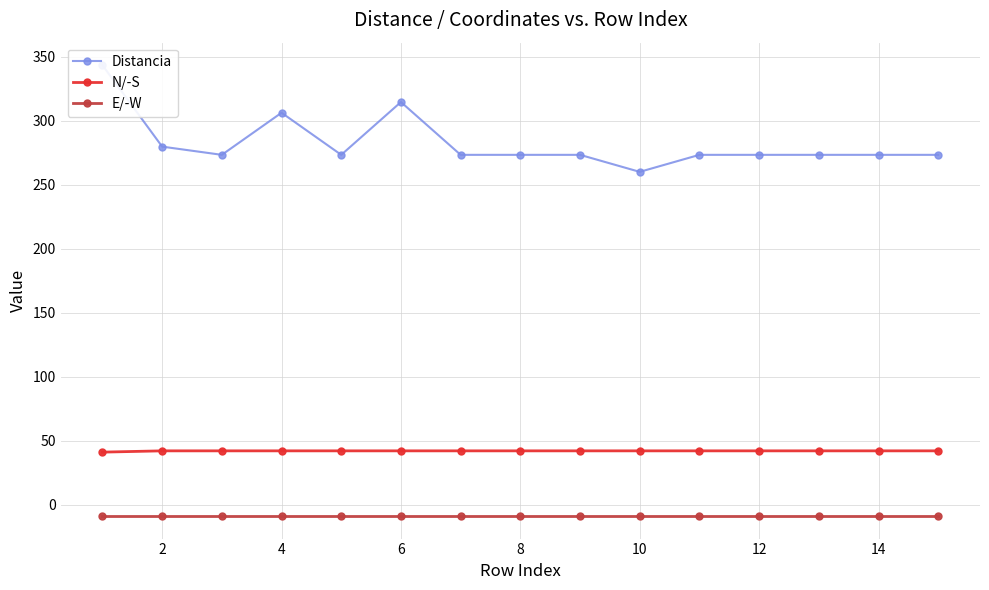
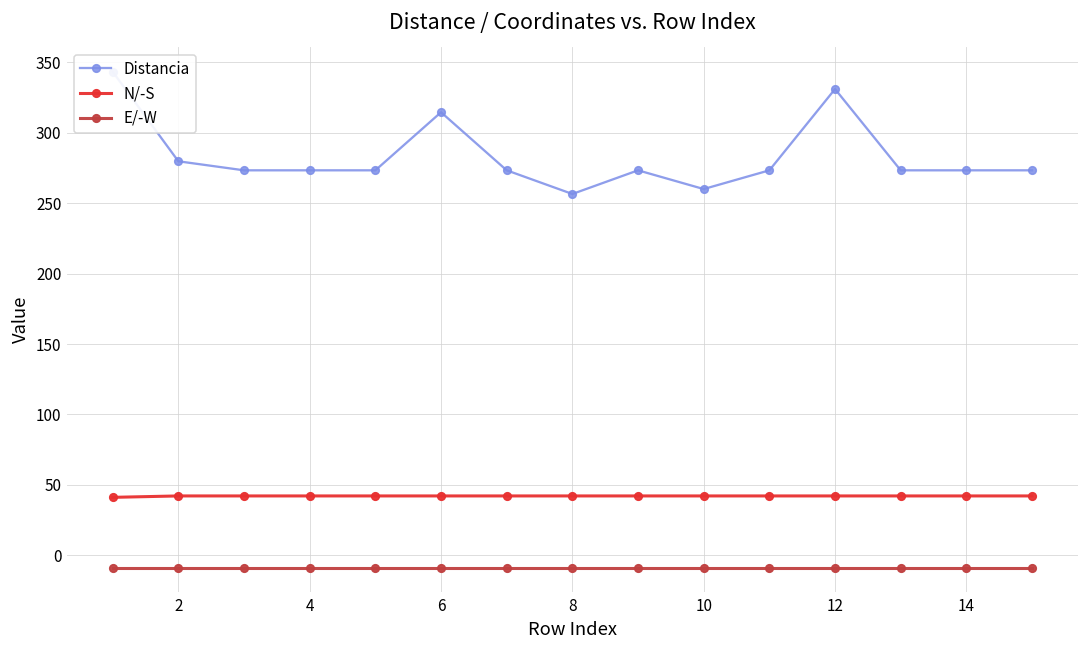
Distancia, 4: 306 -> 273
Distancia, 8: 273 -> 256
Distancia, 12: 273 -> 331
